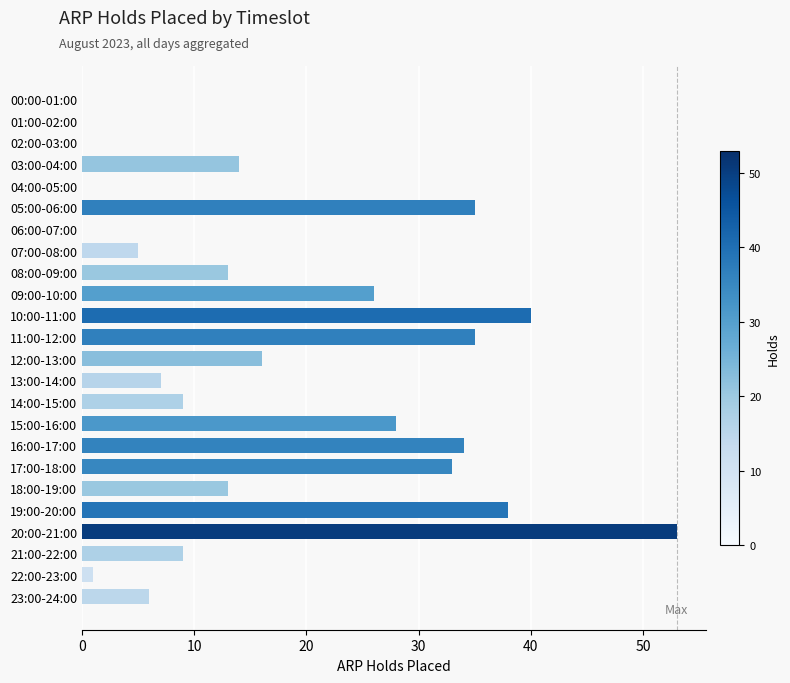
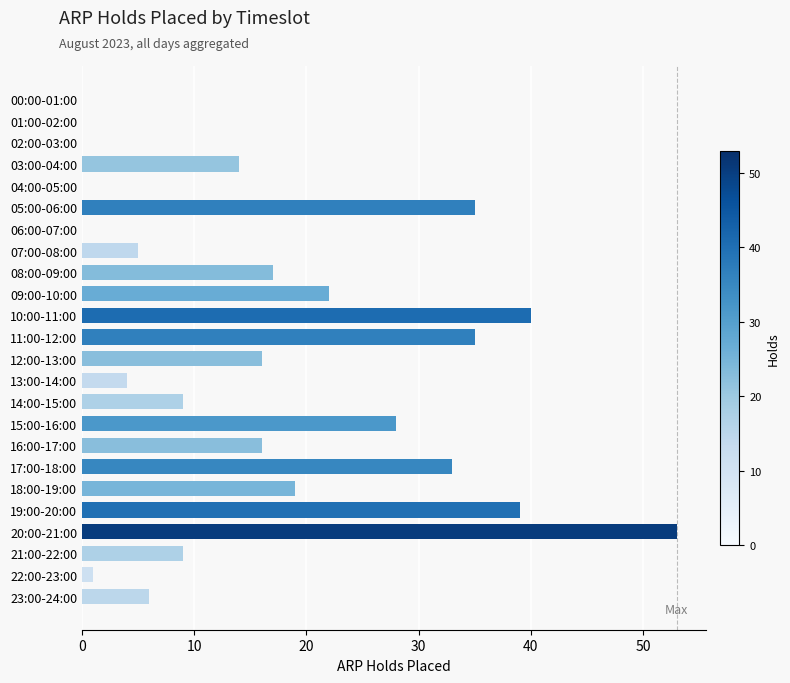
08:00-09:00: 13 -> 17
09:00-10:00: 26 -> 22
13:00-14:00: 7 -> 4
16:00-17:00: 34 -> 16
18:00-19:00: 13 -> 19
19:00-20:00: 38 -> 39
